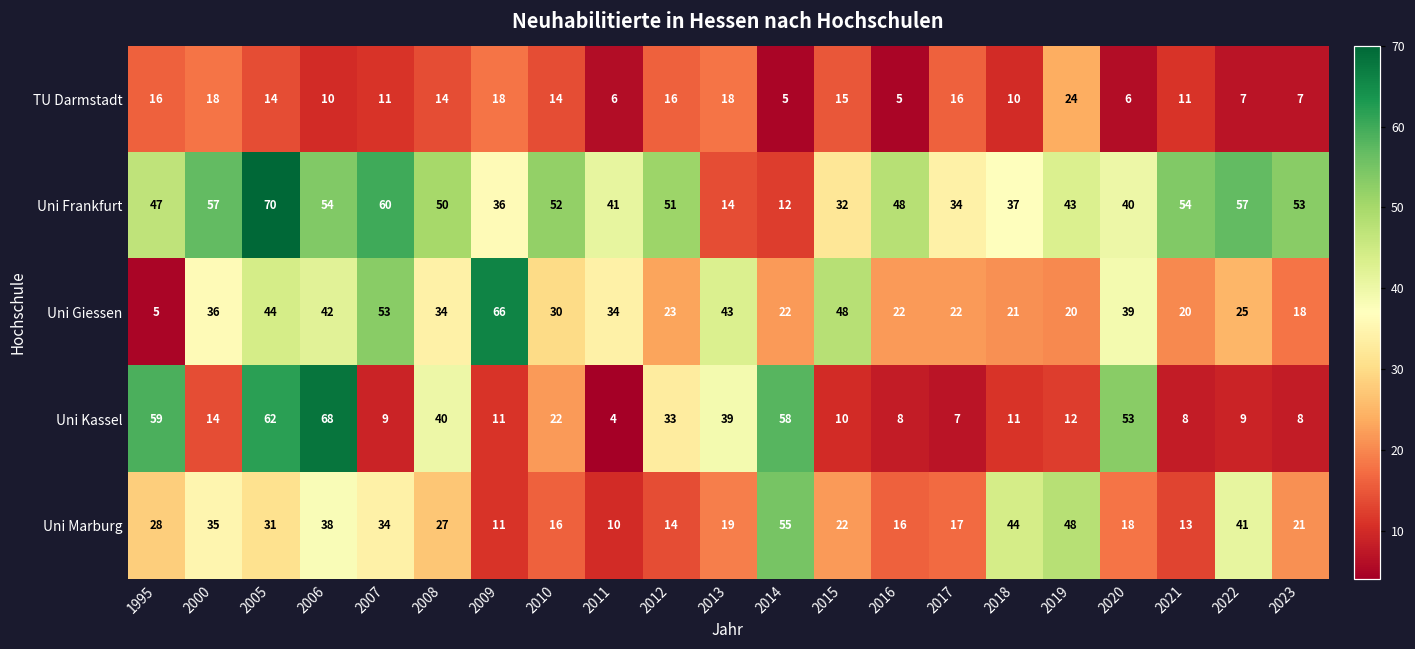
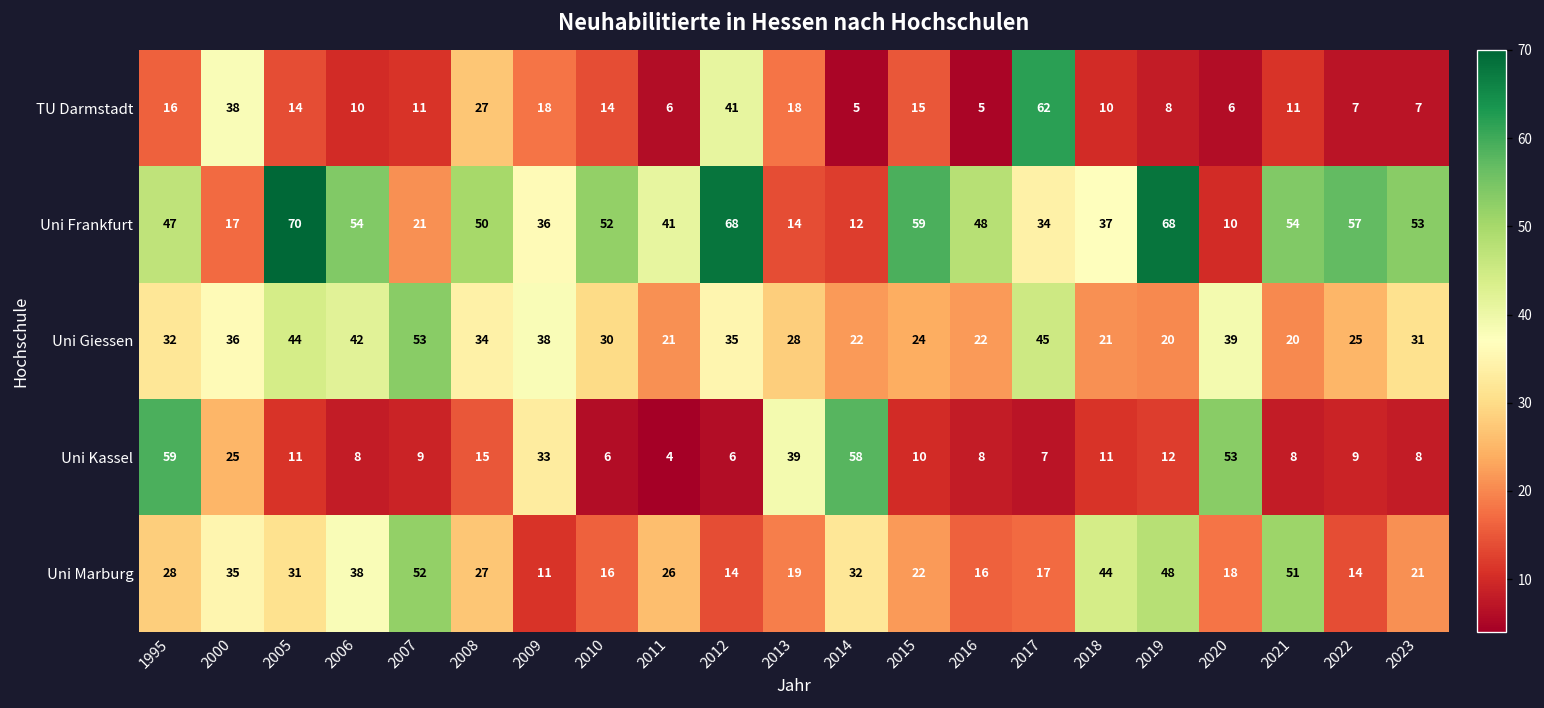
TU Darmstadt, 2000: 18 -> 38
TU Darmstadt, 2008: 14 -> 27
TU Darmstadt, 2012: 16 -> 41
TU Darmstadt, 2017: 16 -> 62
TU Darmstadt, 2019: 24 -> 8
Uni Frankfurt, 2000: 57 -> 17
Uni Frankfurt, 2007: 60 -> 21
Uni Frankfurt, 2012: 51 -> 68
Uni Frankfurt, 2015: 32 -> 59
Uni Frankfurt, 2019: 43 -> 68
Uni Frankfurt, 2020: 40 -> 10
Uni Giessen, 1995: 5 -> 32
Uni Giessen, 2009: 66 -> 38
Uni Giessen, 2011: 34 -> 21
Uni Giessen, 2012: 23 -> 35
Uni Giessen, 2013: 43 -> 28
Uni Giessen, 2015: 48 -> 24
Uni Giessen, 2017: 22 -> 45
Uni Giessen, 2023: 18 -> 31
Uni Kassel, 2000: 14 -> 25
Uni Kassel, 2005: 62 -> 11
Uni Kassel, 2006: 68 -> 8
Uni Kassel, 2008: 40 -> 15
Uni Kassel, 2009: 11 -> 33
Uni Kassel, 2010: 22 -> 6
Uni Kassel, 2012: 33 -> 6
Uni Marburg, 2007: 34 -> 52
Uni Marburg, 2011: 10 -> 26
Uni Marburg, 2014: 55 -> 32
Uni Marburg, 2021: 13 -> 51
Uni Marburg, 2022: 41 -> 14
